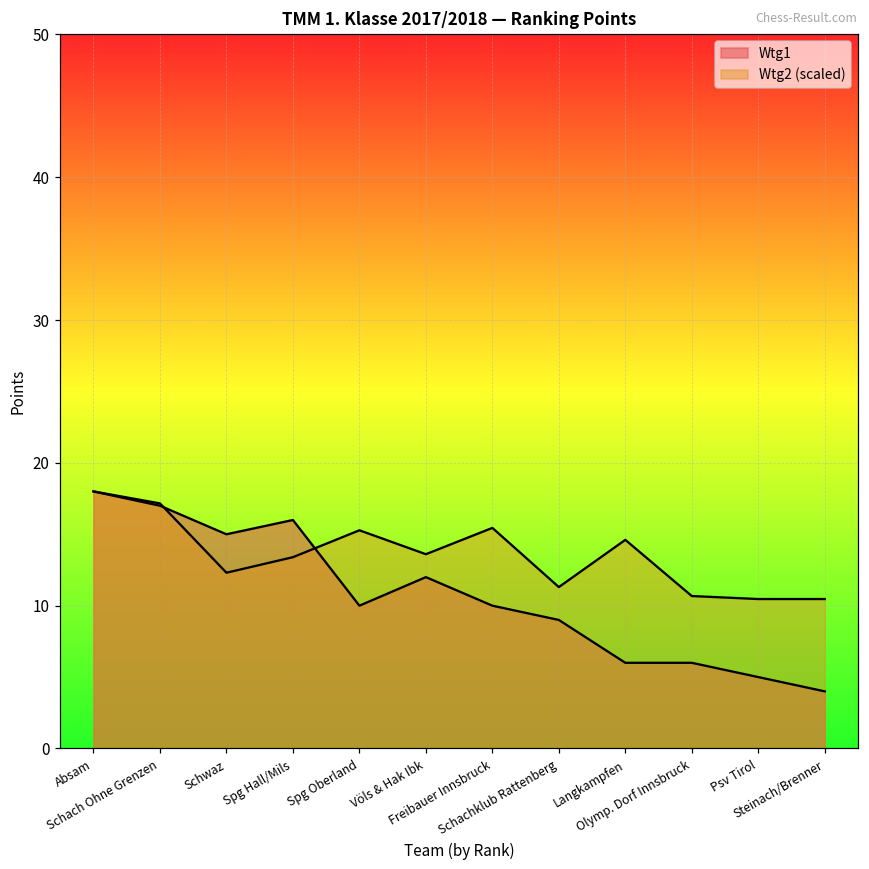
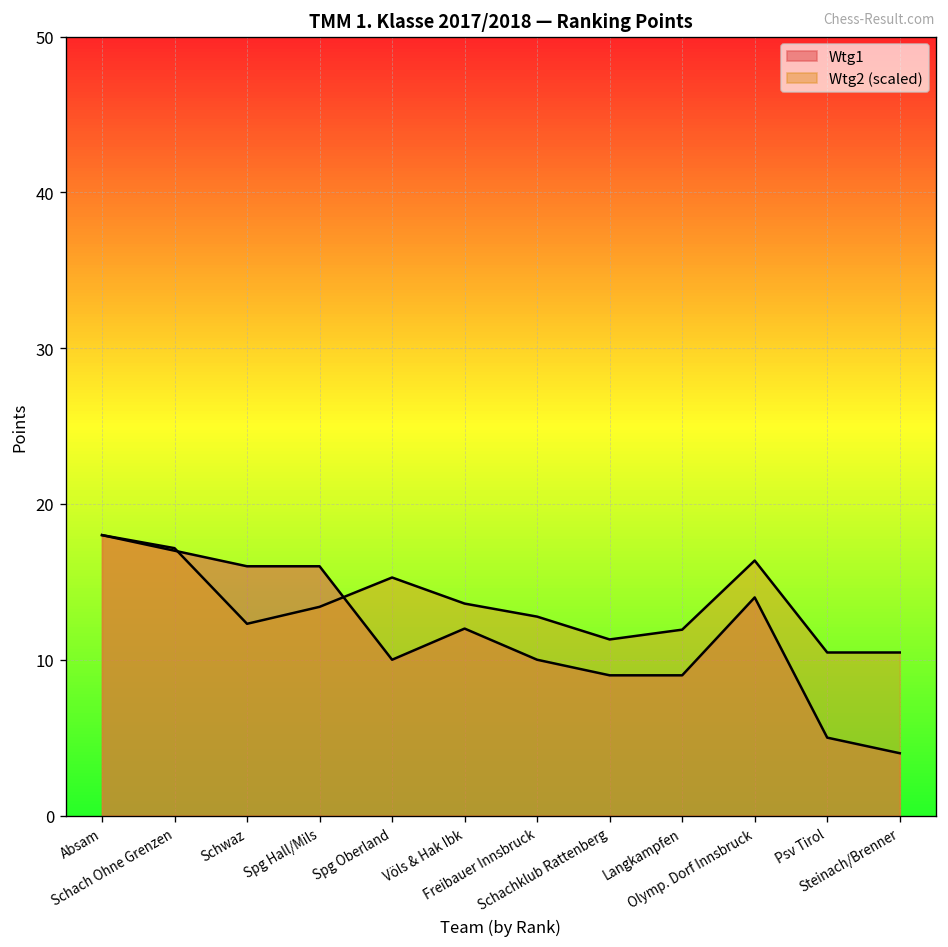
Wtg1, Schwaz: 15 -> 16
Wtg2 (scaled), Freibauer Innsbruck: 15.4 -> 12.8
Wtg1, Langkampfen: 6 -> 9
Wtg2 (scaled), Langkampfen: 14.6 -> 11.9
Wtg1, Olymp. Dorf Innsbruck: 6 -> 14
Wtg2 (scaled), Olymp. Dorf Innsbruck: 10.7 -> 16.4
